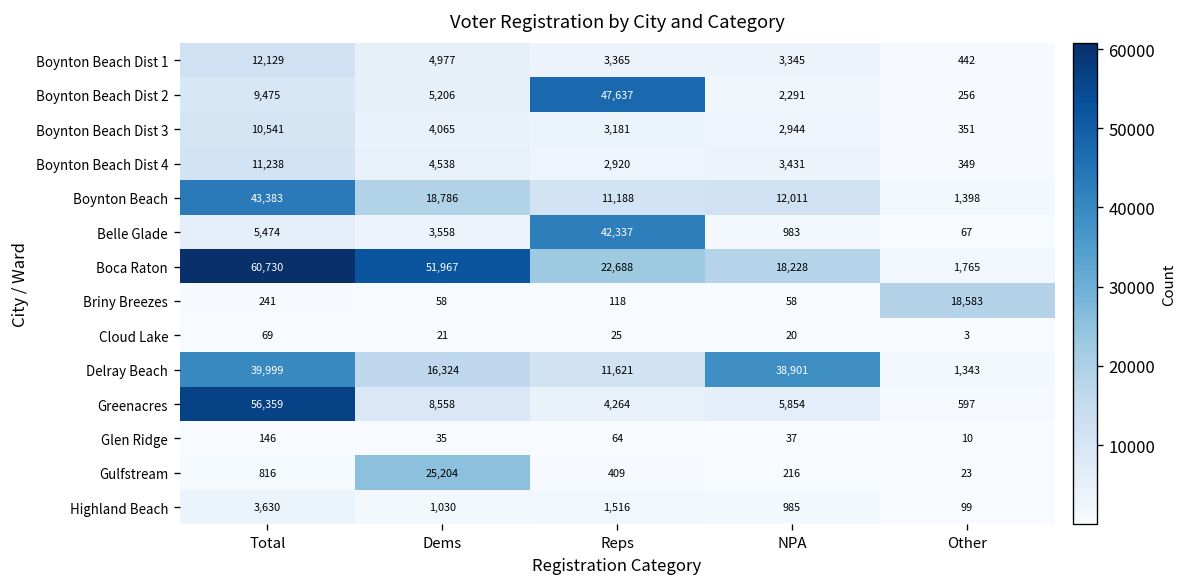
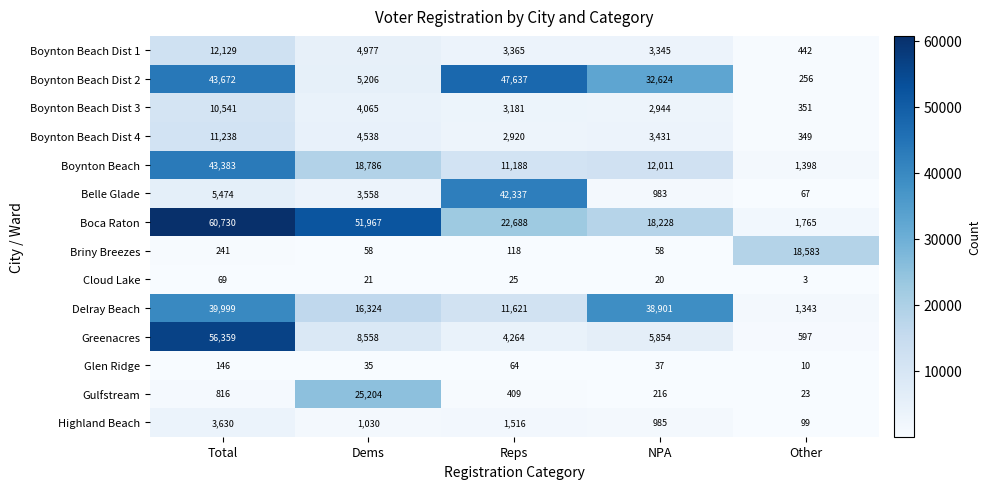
Boynton Beach Dist 2, Total: 9,475 -> 43,672
Boynton Beach Dist 2, NPA: 2,291 -> 32,624
